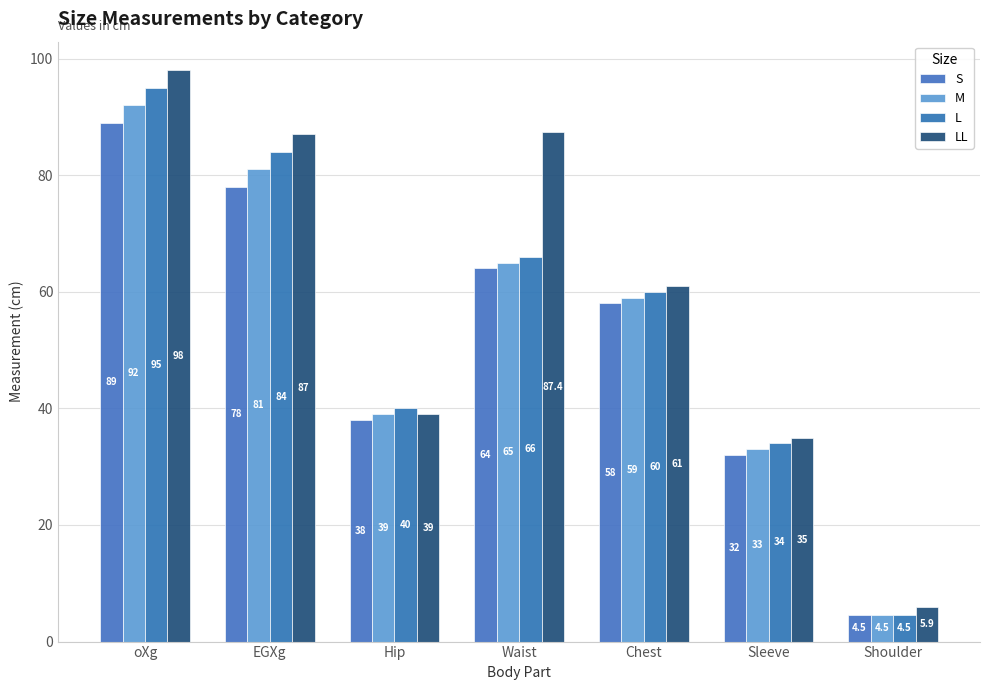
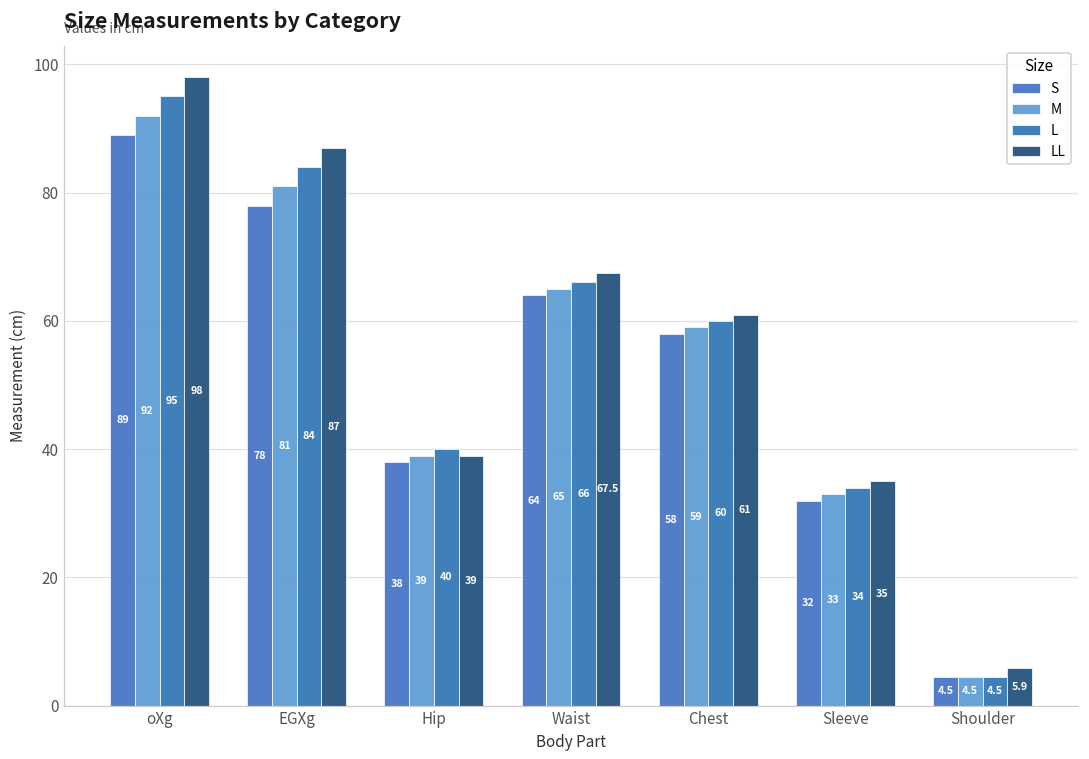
LL, Waist: 87.4 -> 67.5
